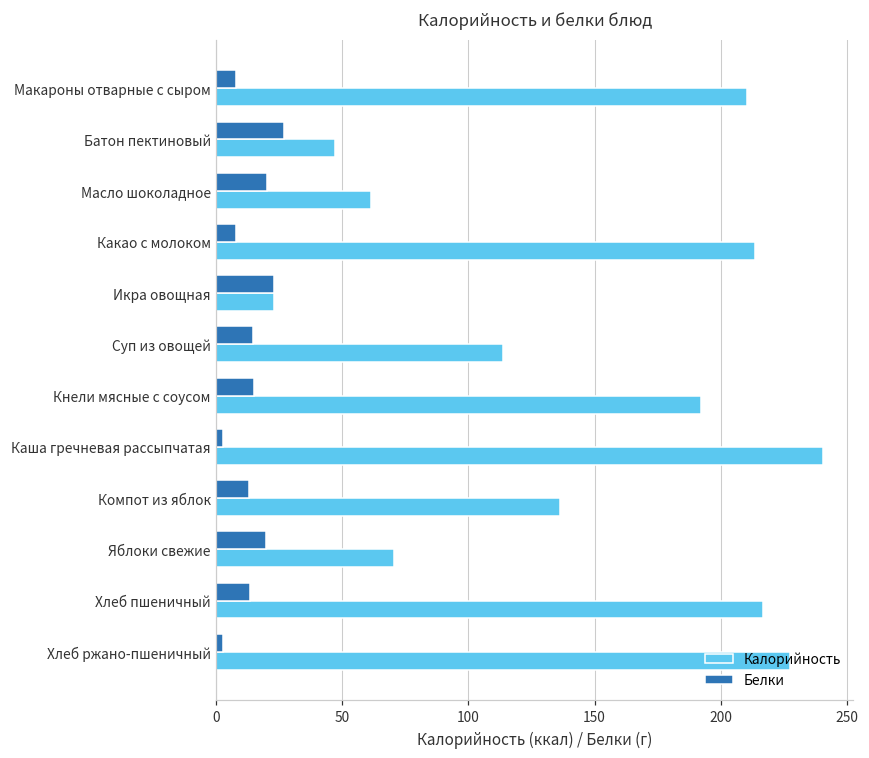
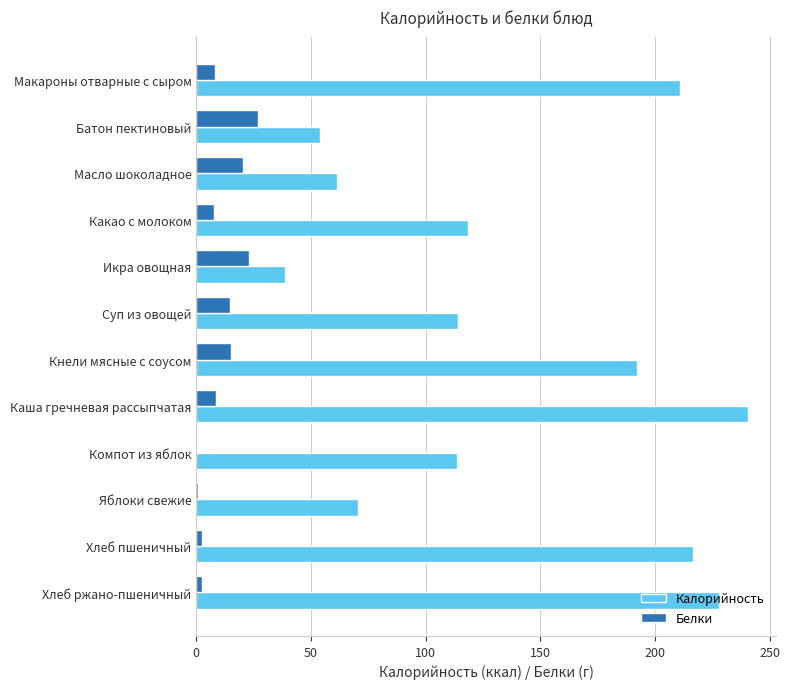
Калорийность, Батон пектиновый: 47 -> 54
Калорийность, Какао с молоком: 214 -> 119
Калорийность, Икра овощная: 23 -> 39
Белки, Каша гречневая рассыпчатая: 3 -> 9
Белки, Компот из яблок: 13 -> 0
Калорийность, Компот из яблок: 136 -> 114
Белки, Яблоки свежие: 20 -> 1
Белки, Хлеб пшеничный: 14 -> 2
